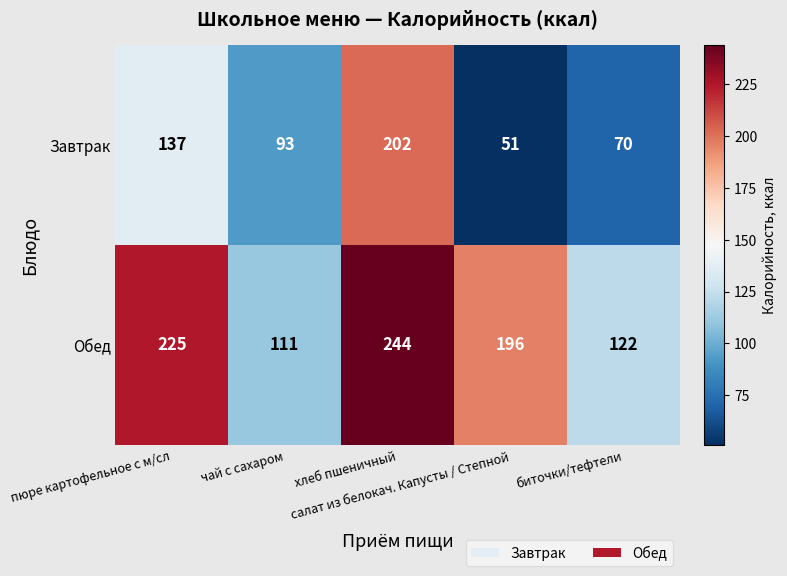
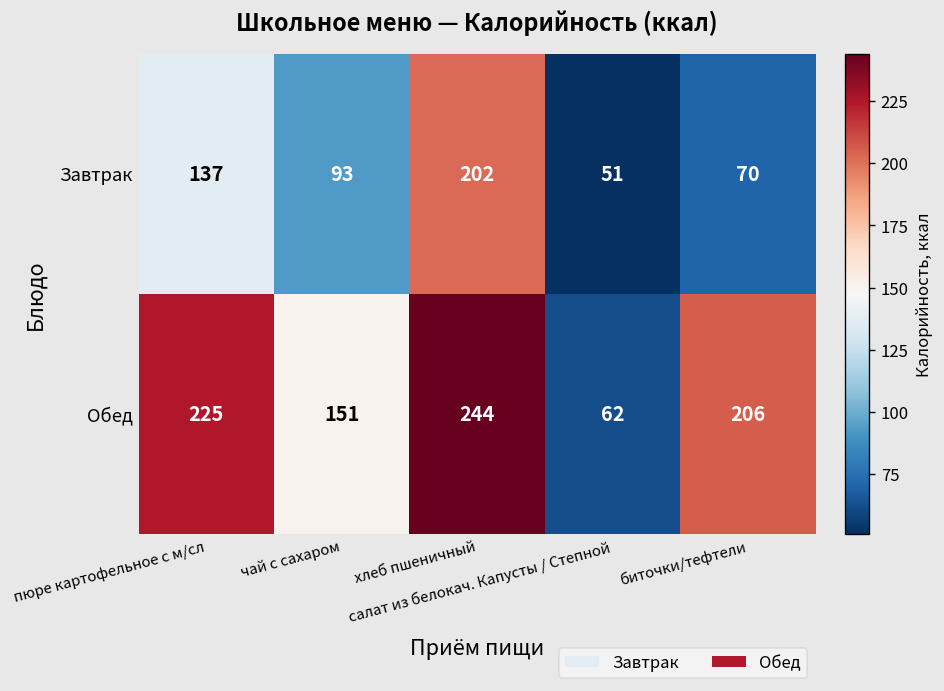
Обед, чай с сахаром: 111 -> 151
Обед, салат из белокач. Капусты / Степной: 196 -> 62
Обед, биточки/тефтели: 122 -> 206
